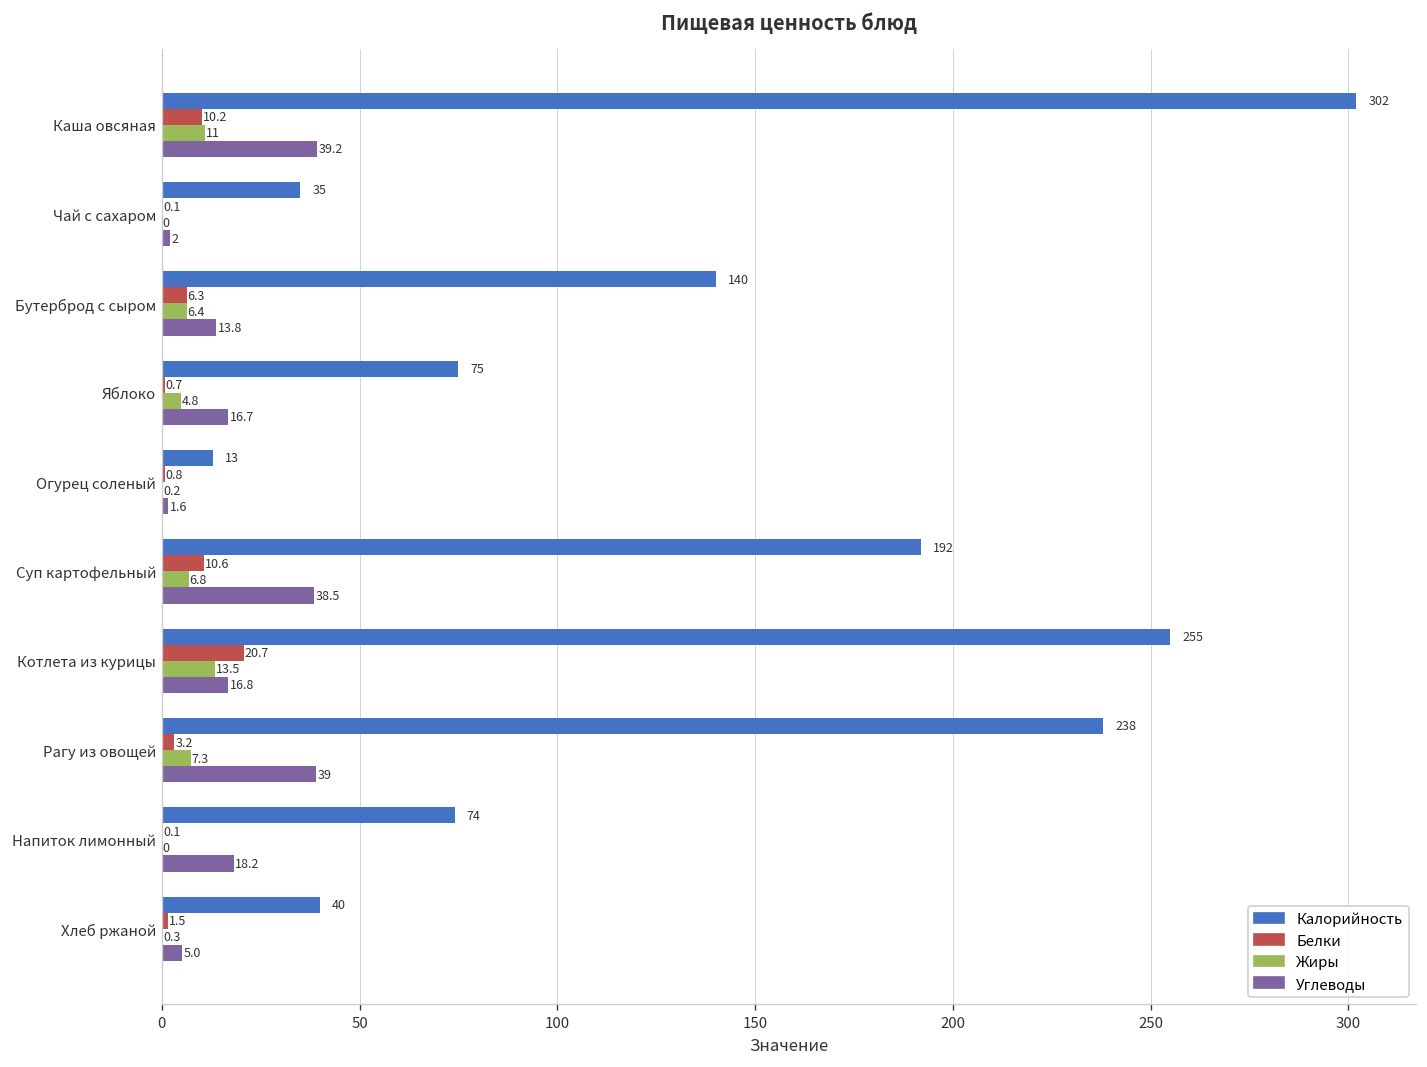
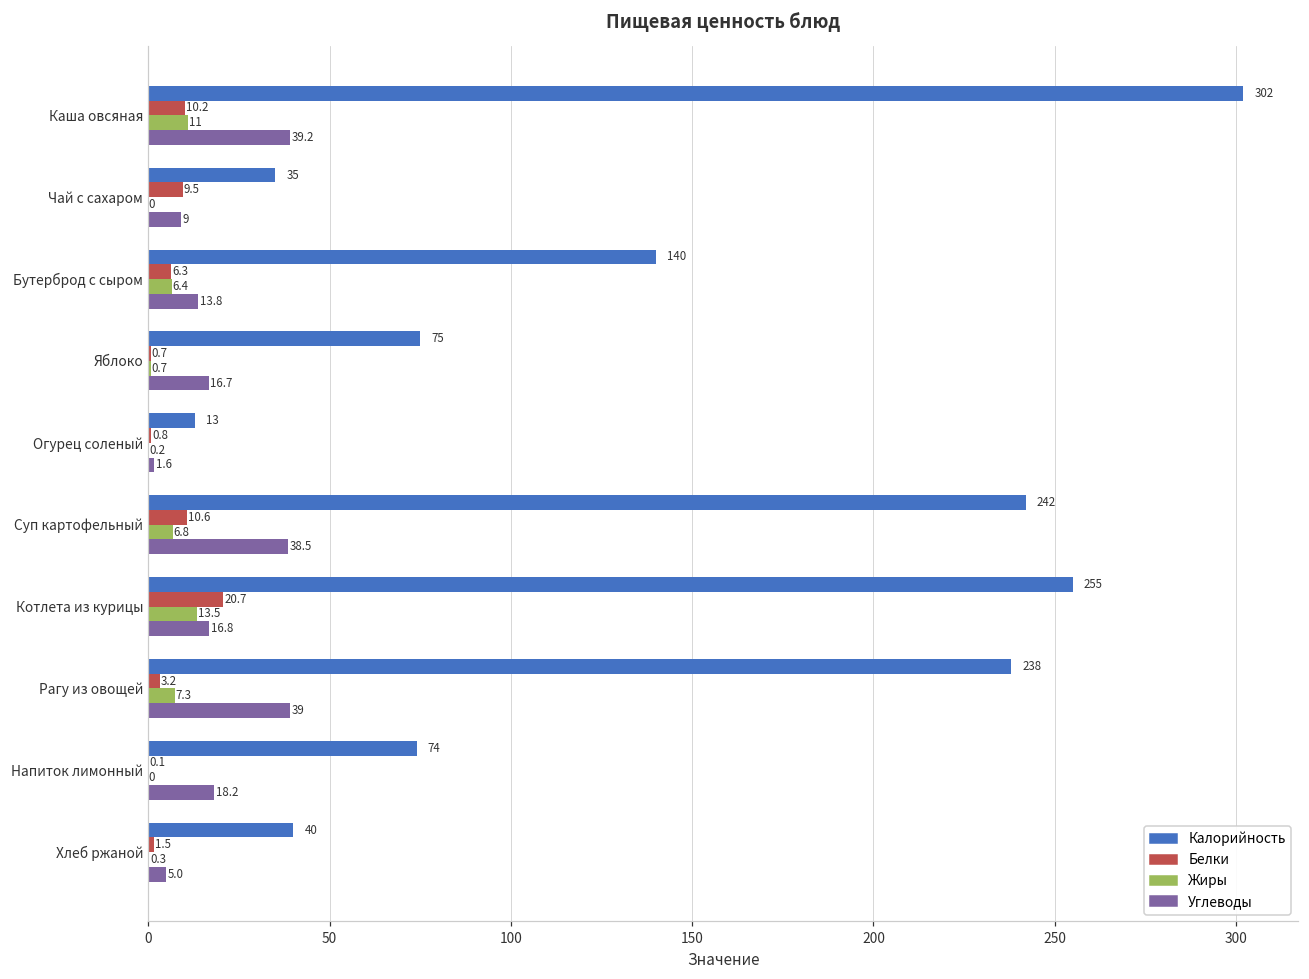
Белки, Чай с сахаром: 0.1 -> 9.5
Углеводы, Чай с сахаром: 2 -> 9
Жиры, Яблоко: 4.8 -> 0.7
Калорийность, Суп картофельный: 192 -> 242
